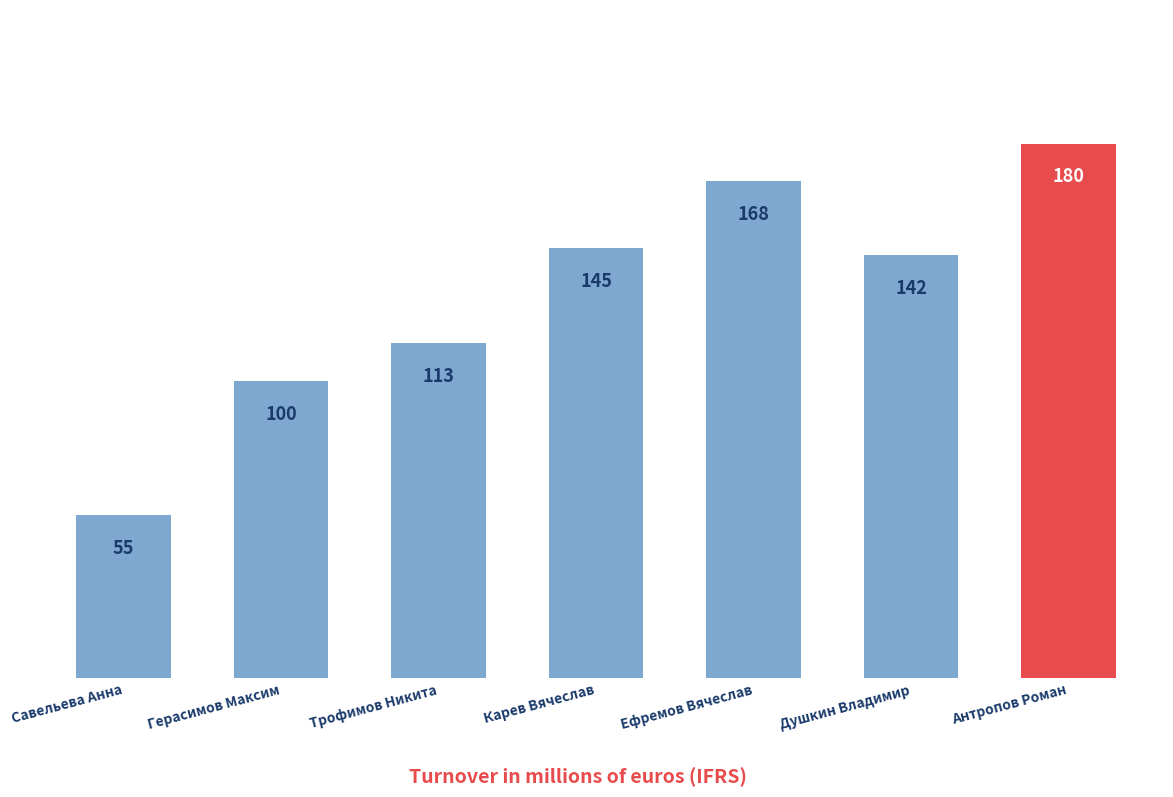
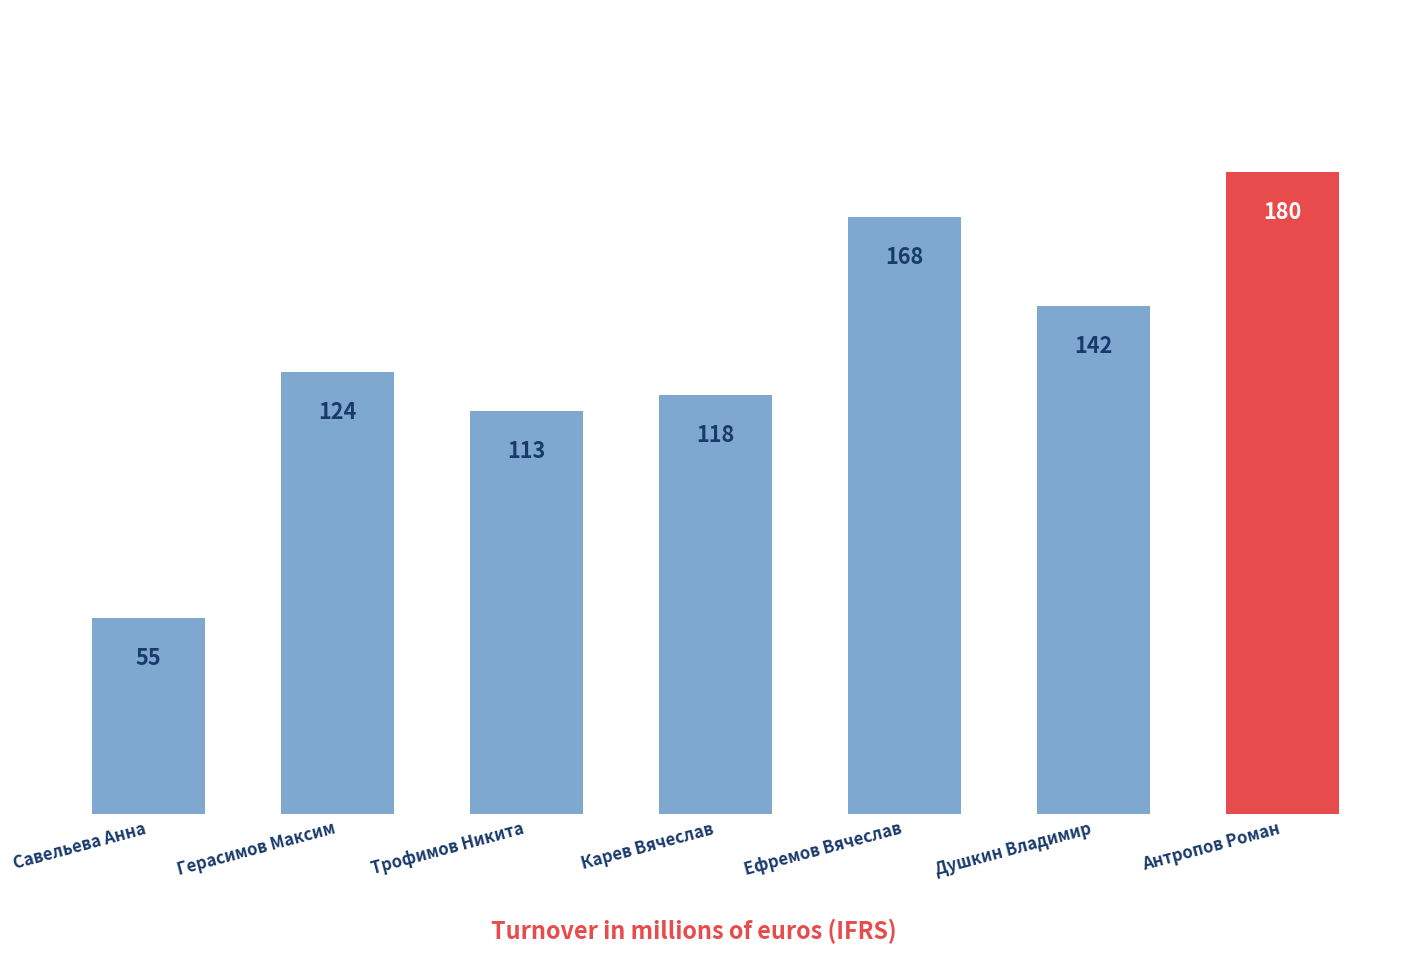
Герасимов Максим: 100 -> 124
Карев Вячеслав: 145 -> 118
